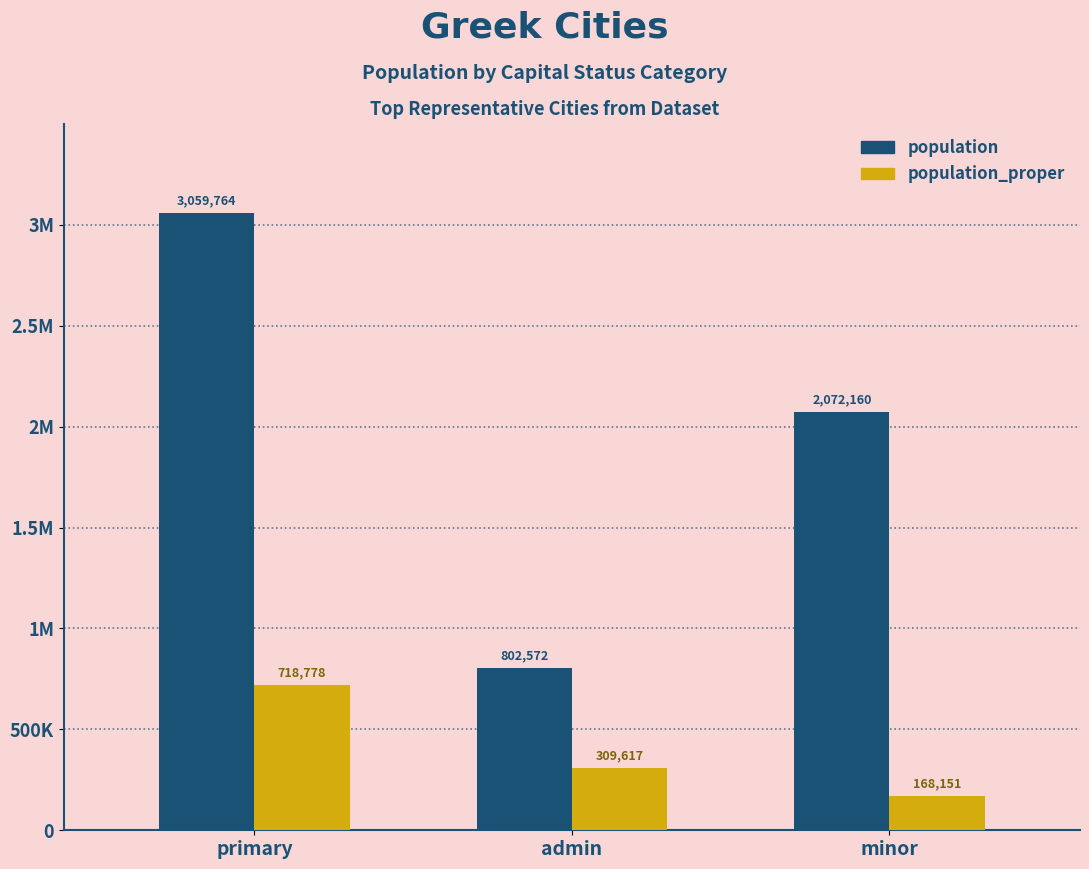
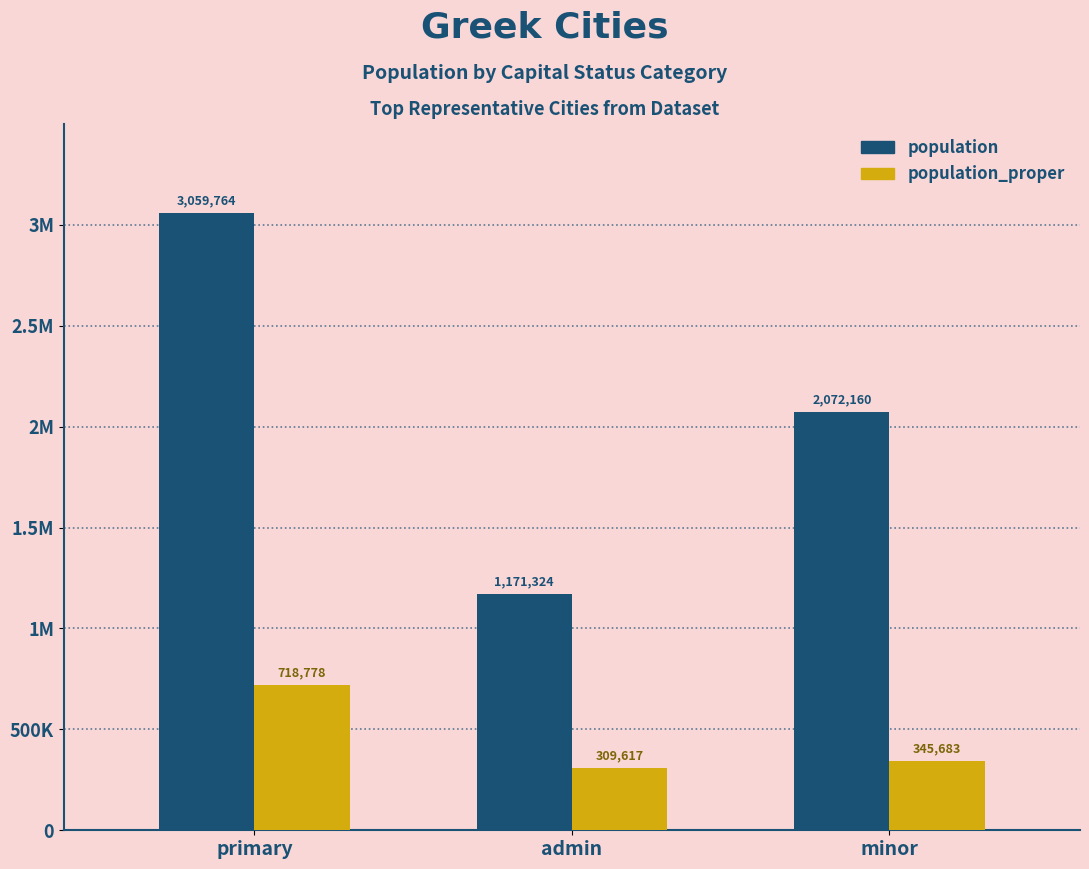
population, admin: 802,572 -> 1,171,324
population_proper, minor: 168,151 -> 345,683
